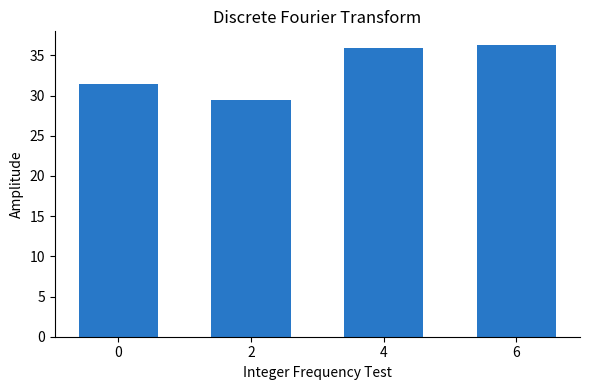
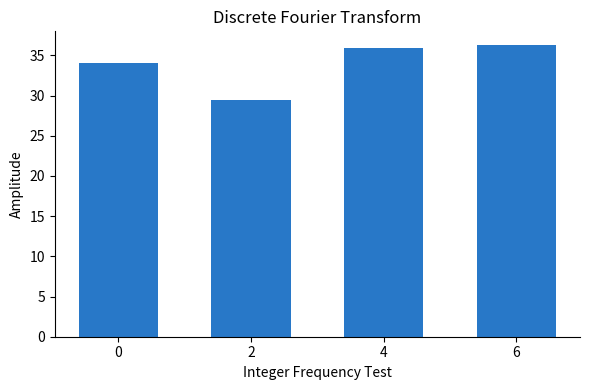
0: 31 -> 34
